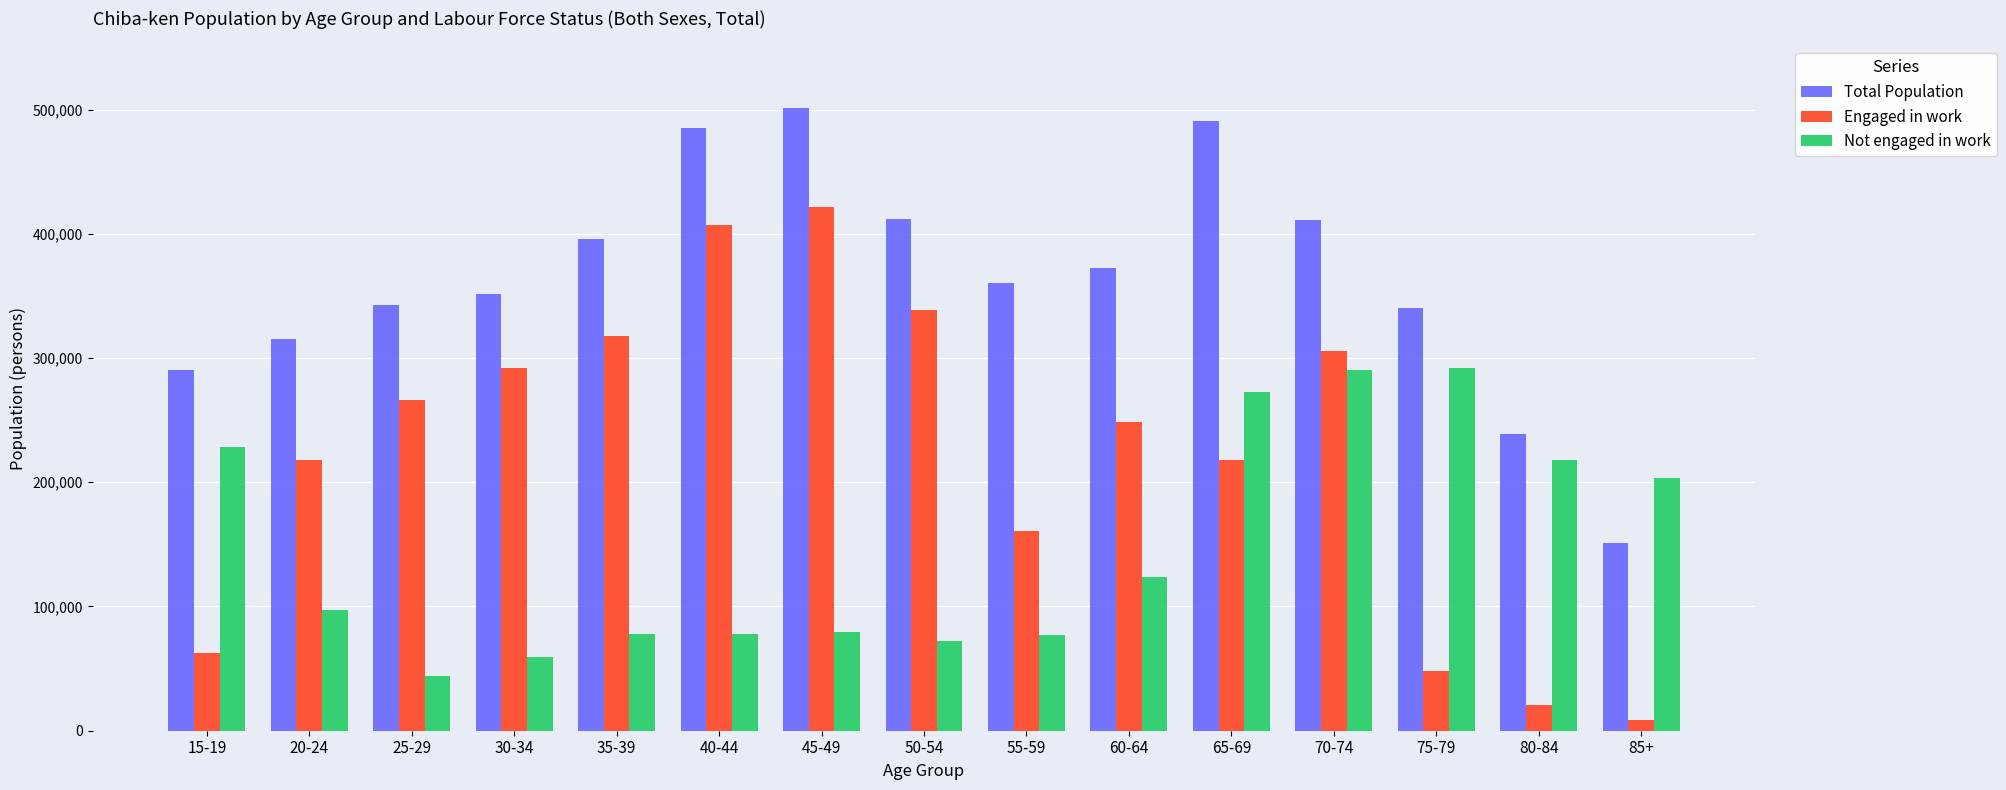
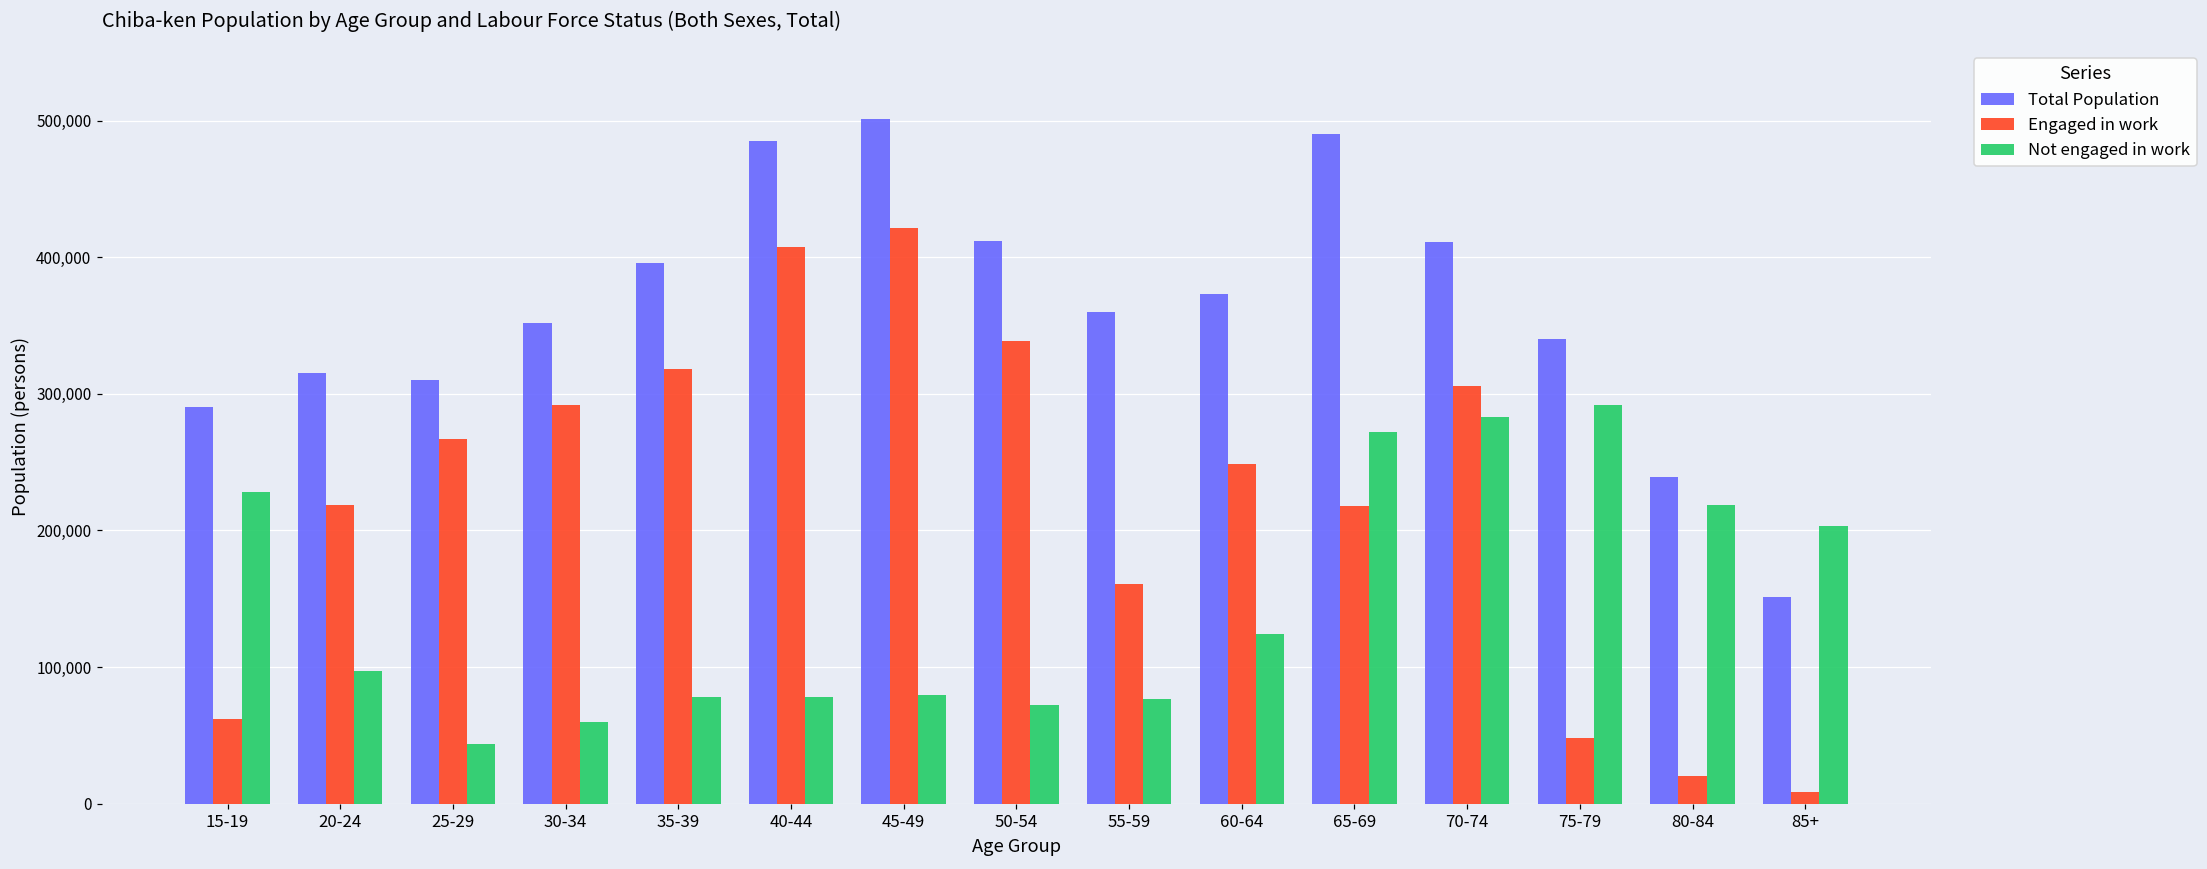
Total Population, 25-29: 343,000 -> 310,000
Not engaged in work, 70-74: 290,000 -> 283,000
